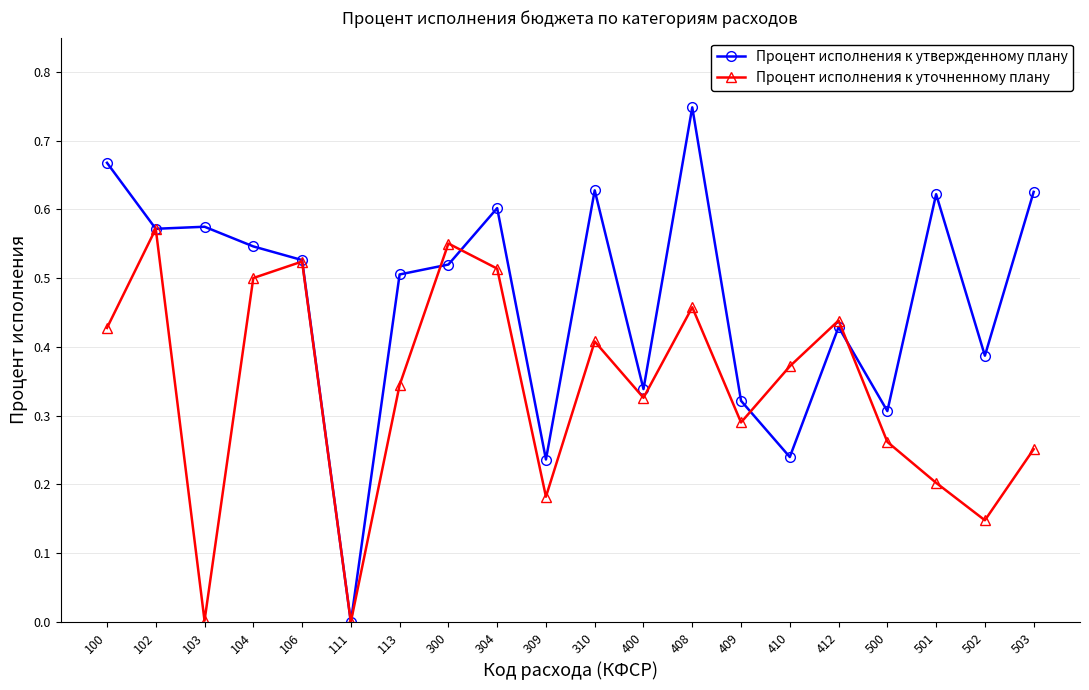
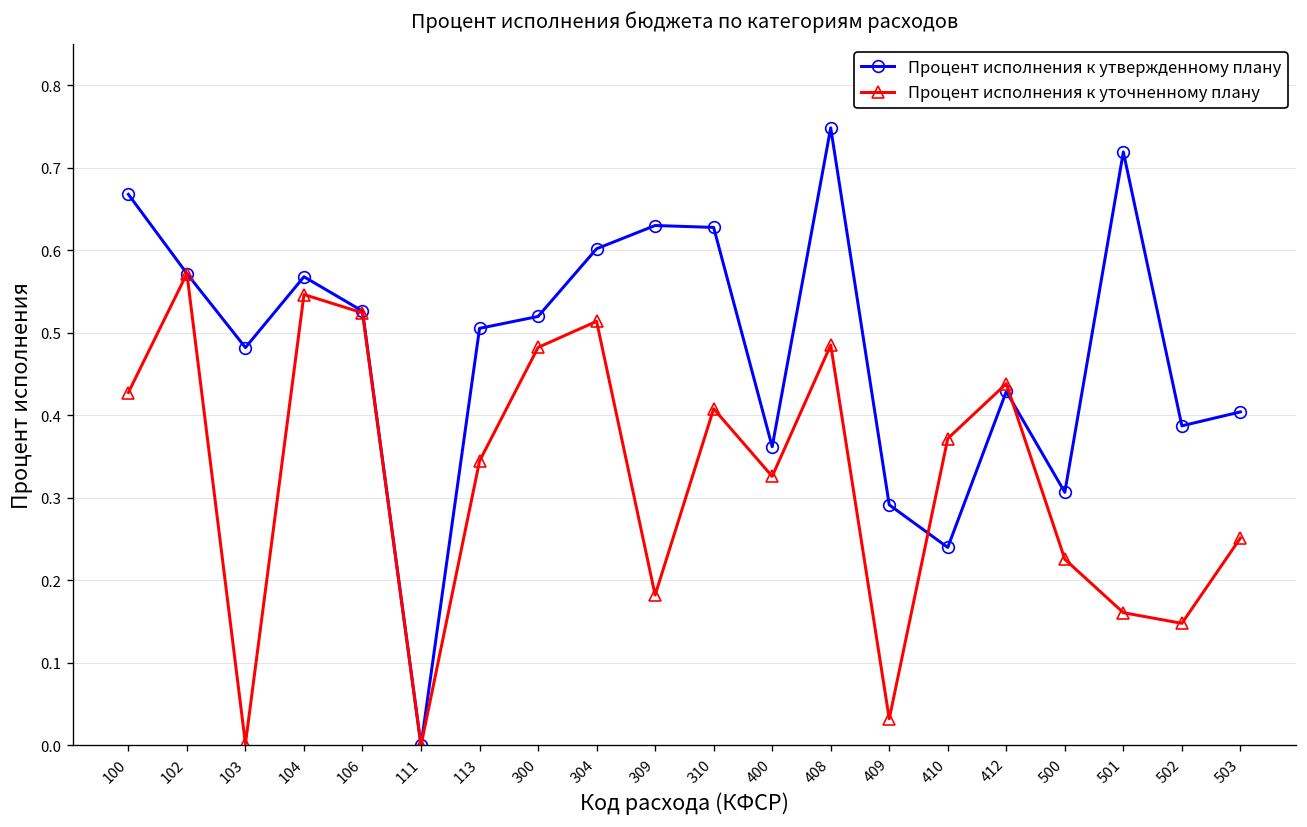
Процент исполнения к утвержденному плану, 103: 0.57 -> 0.48
Процент исполнения к утвержденному плану, 104: 0.55 -> 0.57
Процент исполнения к уточненному плану, 104: 0.50 -> 0.55
Процент исполнения к уточненному плану, 300: 0.55 -> 0.48
Процент исполнения к утвержденному плану, 309: 0.24 -> 0.63
Процент исполнения к утвержденному плану, 400: 0.34 -> 0.36
Процент исполнения к уточненному плану, 408: 0.46 -> 0.49
Процент исполнения к утвержденному плану, 409: 0.32 -> 0.29
Процент исполнения к уточненному плану, 409: 0.29 -> 0.03
Процент исполнения к уточненному плану, 500: 0.26 -> 0.23
Процент исполнения к утвержденному плану, 501: 0.62 -> 0.72
Процент исполнения к уточненному плану, 501: 0.20 -> 0.16
Процент исполнения к утвержденному плану, 503: 0.63 -> 0.40
